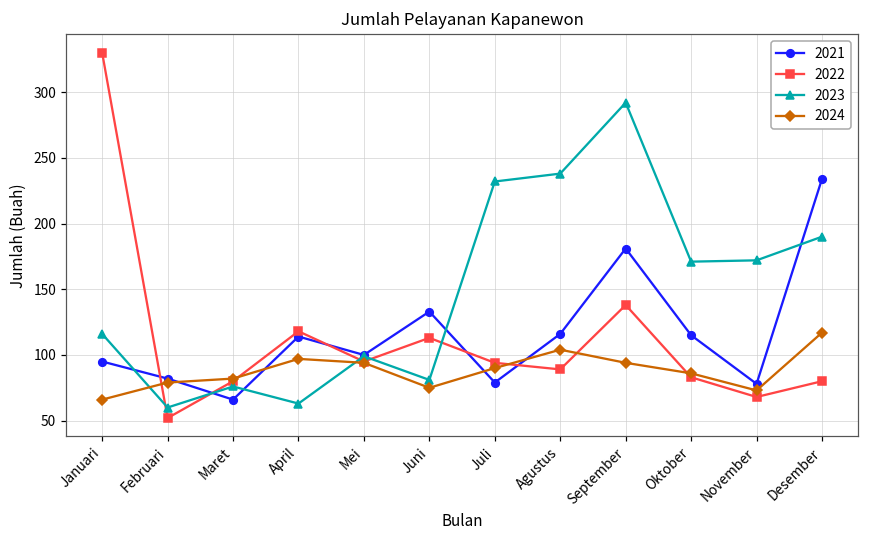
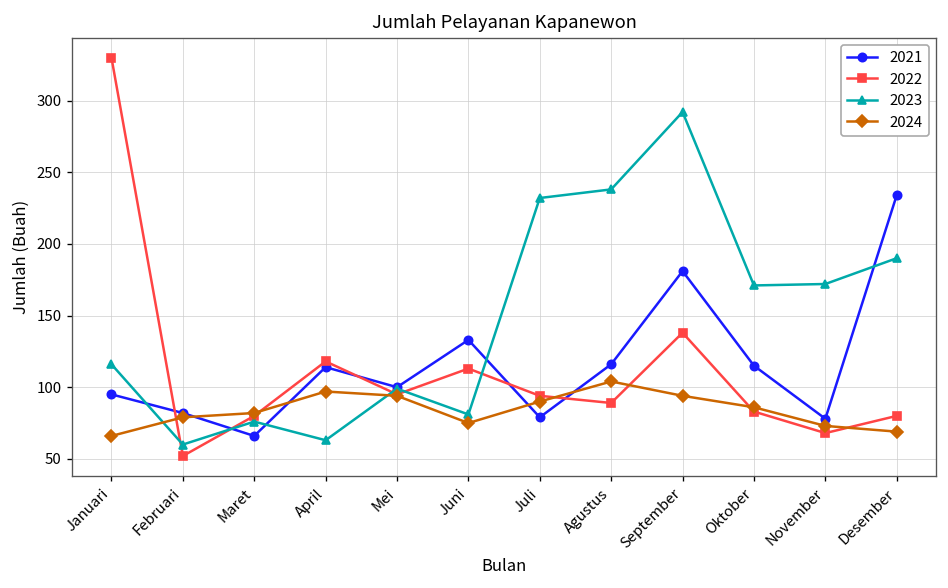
2024, Desember: 117 -> 69
